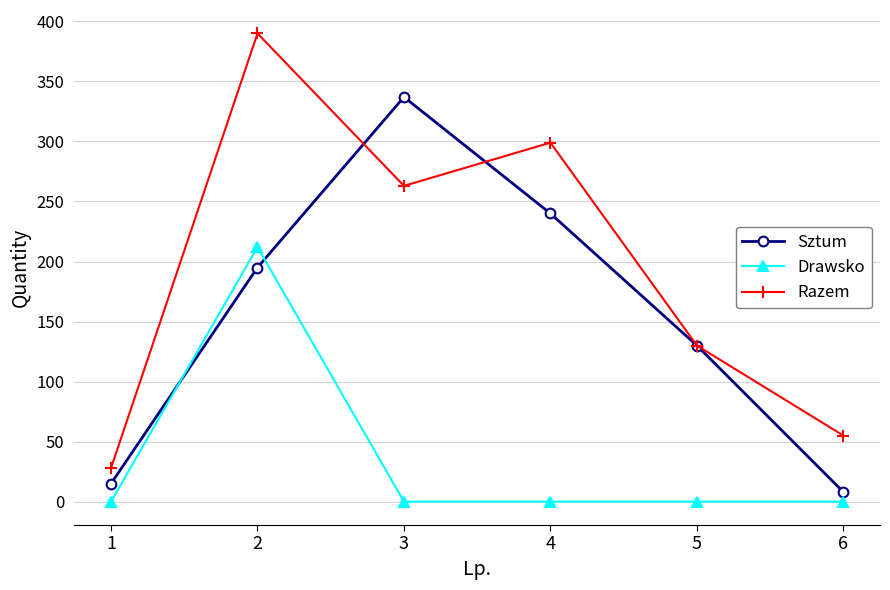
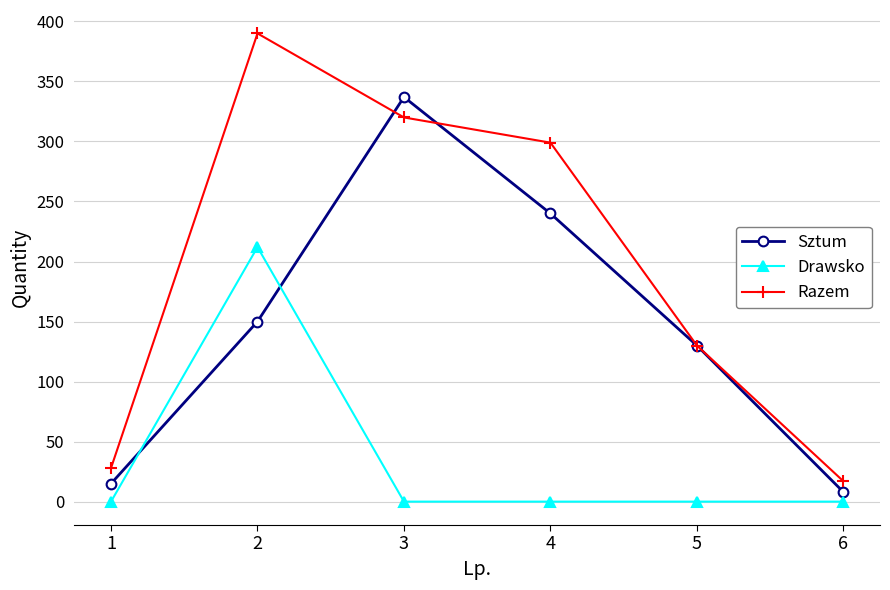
Sztum, 2: 195 -> 150
Razem, 3: 263 -> 320
Razem, 6: 55 -> 17
